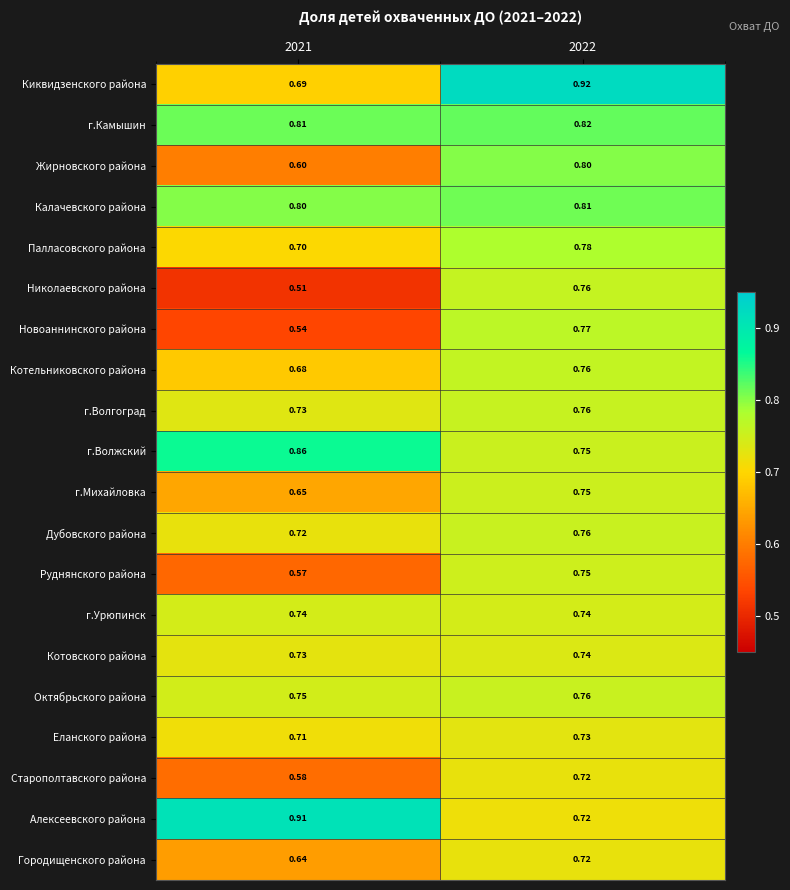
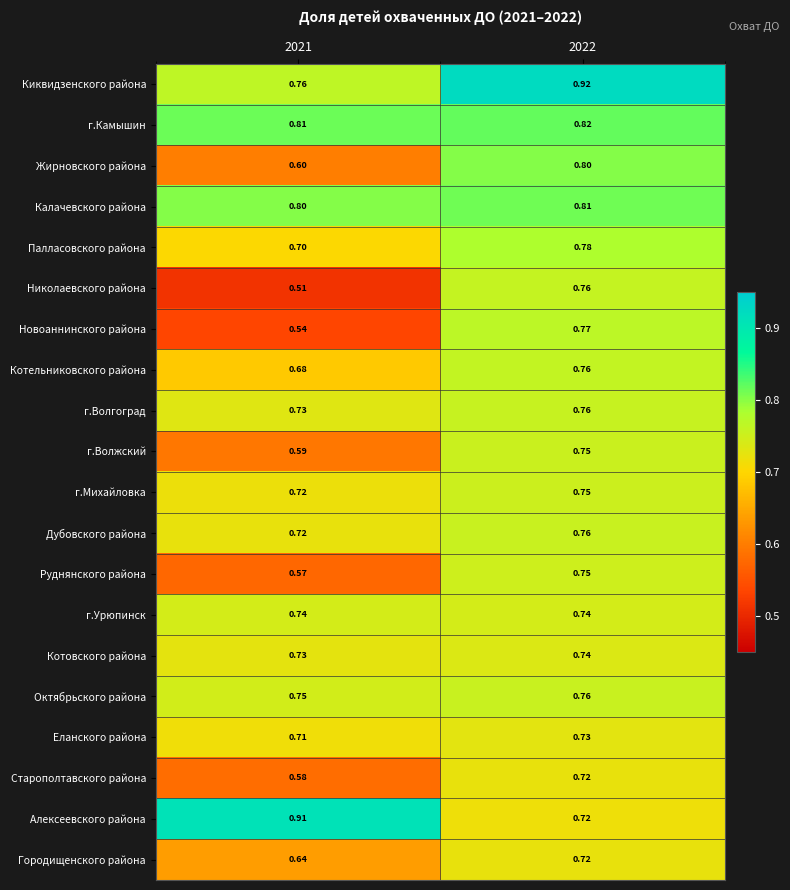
Киквидзенского района, 2021: 0.69 -> 0.76
г.Волжский, 2021: 0.86 -> 0.59
г.Михайловка, 2021: 0.65 -> 0.72
